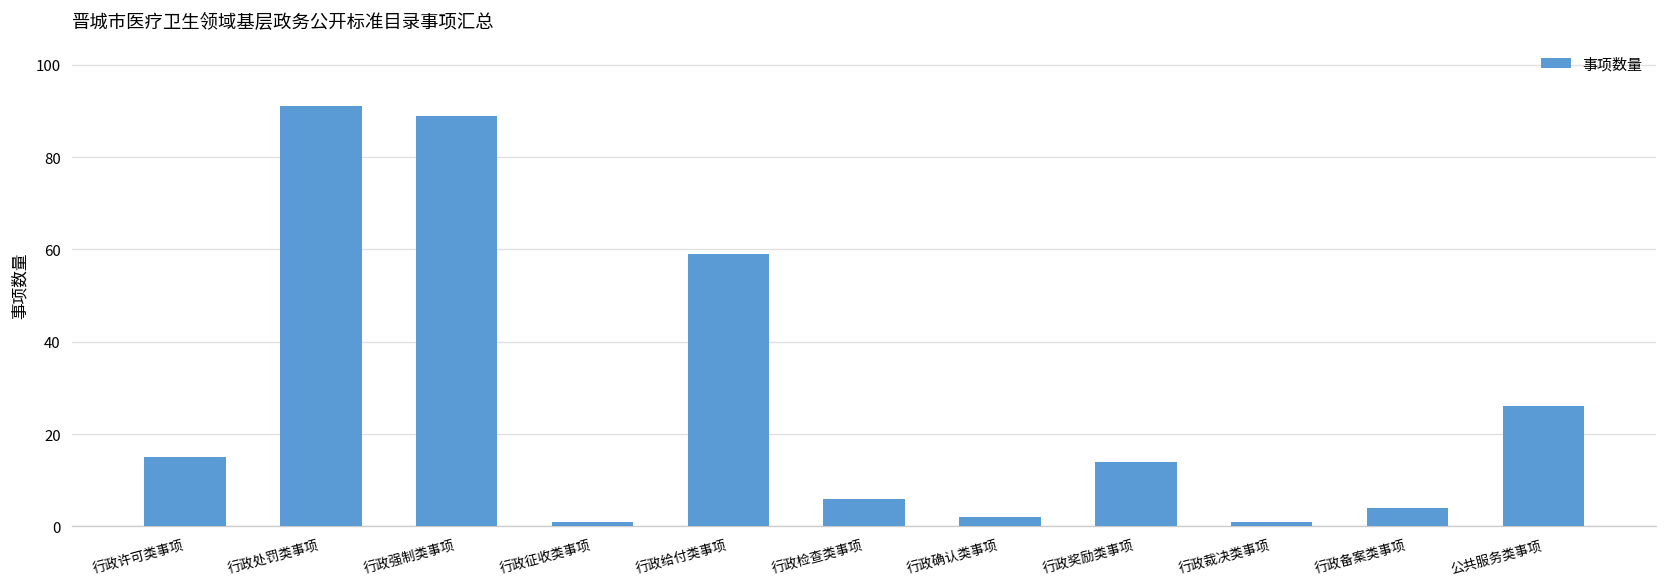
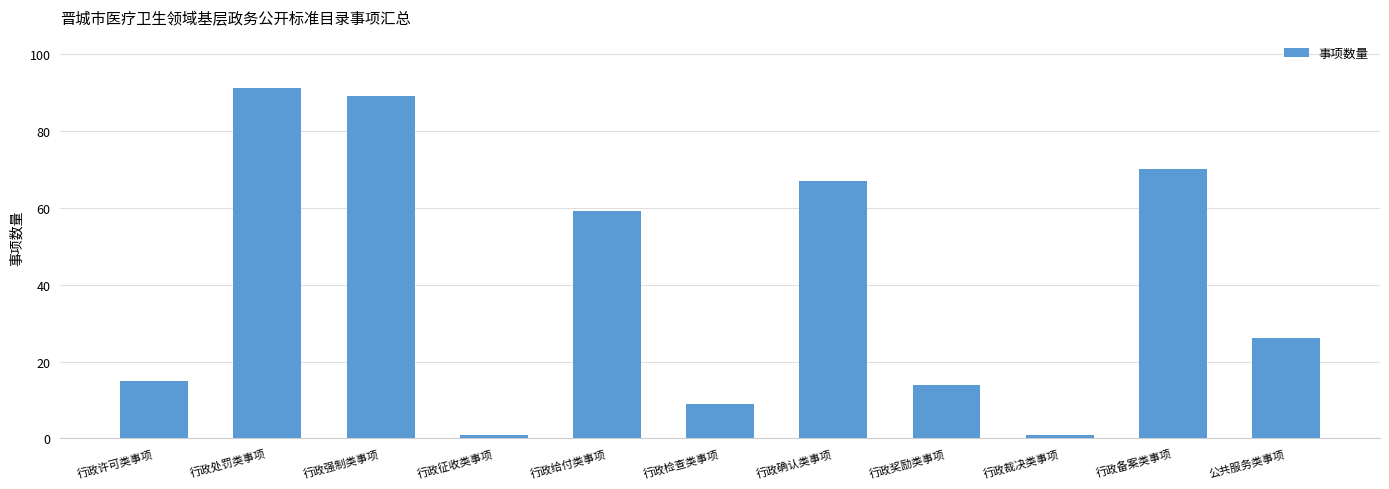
行政检查类事项: 6 -> 9
行政确认类事项: 2 -> 67
行政备案类事项: 4 -> 70
